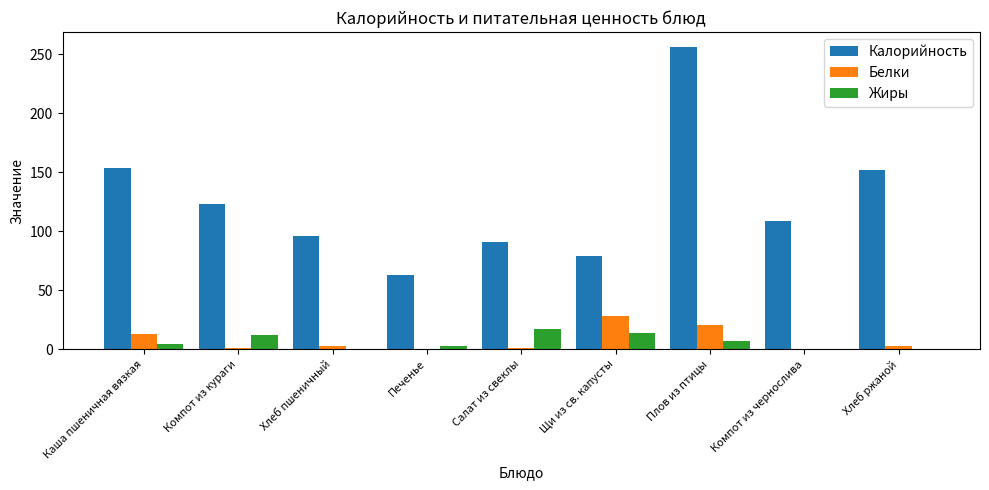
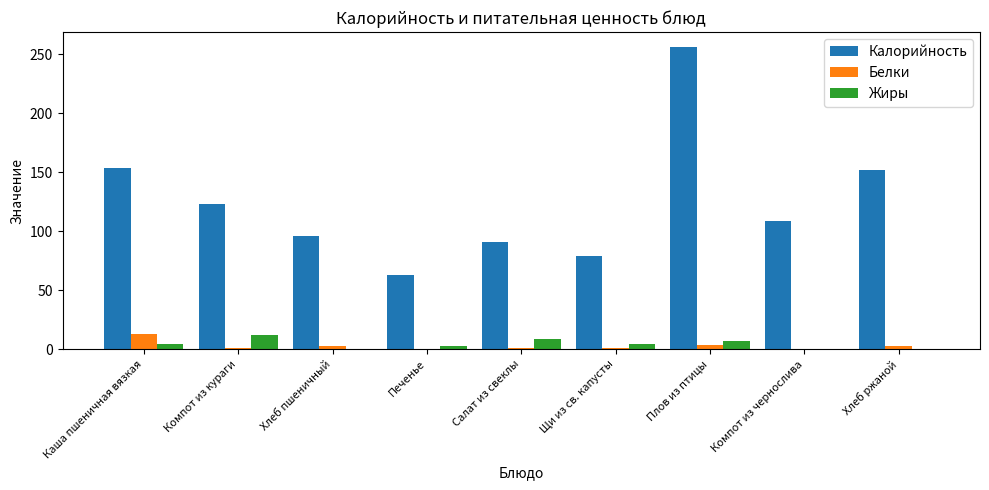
Жиры, Салат из свеклы: 17 -> 9
Белки, Щи из св. капусты: 28 -> 1
Жиры, Щи из св. капусты: 14 -> 5
Белки, Плов из птицы: 20 -> 4
